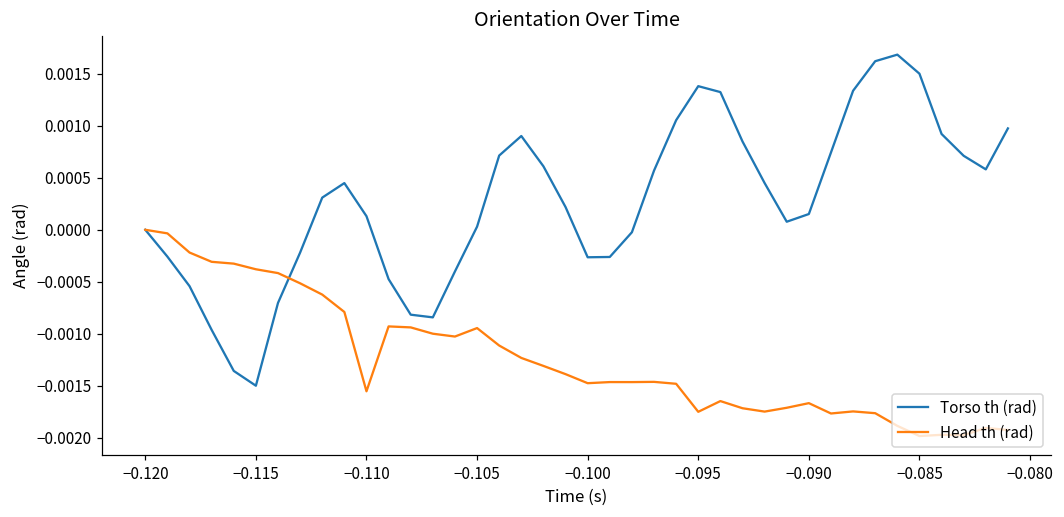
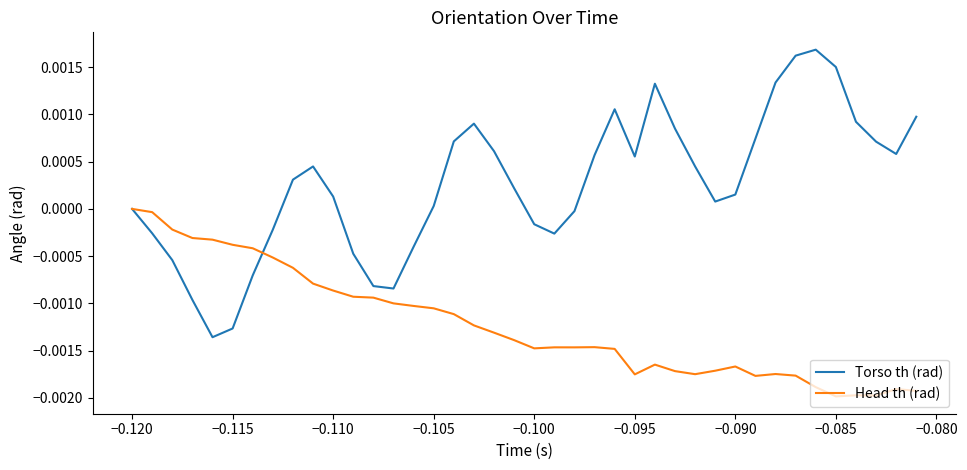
Torso th (rad), −0.115: -0.0015 -> -0.0013
Head th (rad), −0.110: -0.0016 -> -0.0009
Head th (rad), −0.105: -0.0009 -> -0.0011
Torso th (rad), −0.100: -0.0003 -> -0.0002
Torso th (rad), −0.095: 0.0014 -> 0.0006
